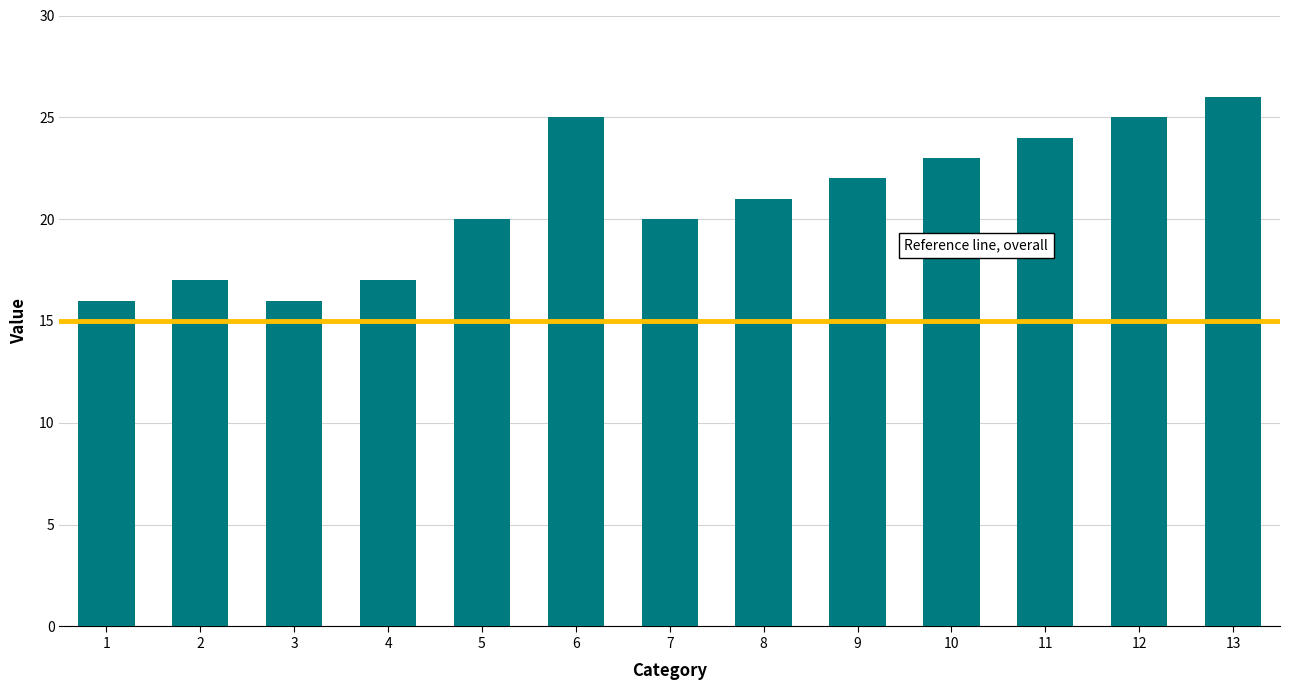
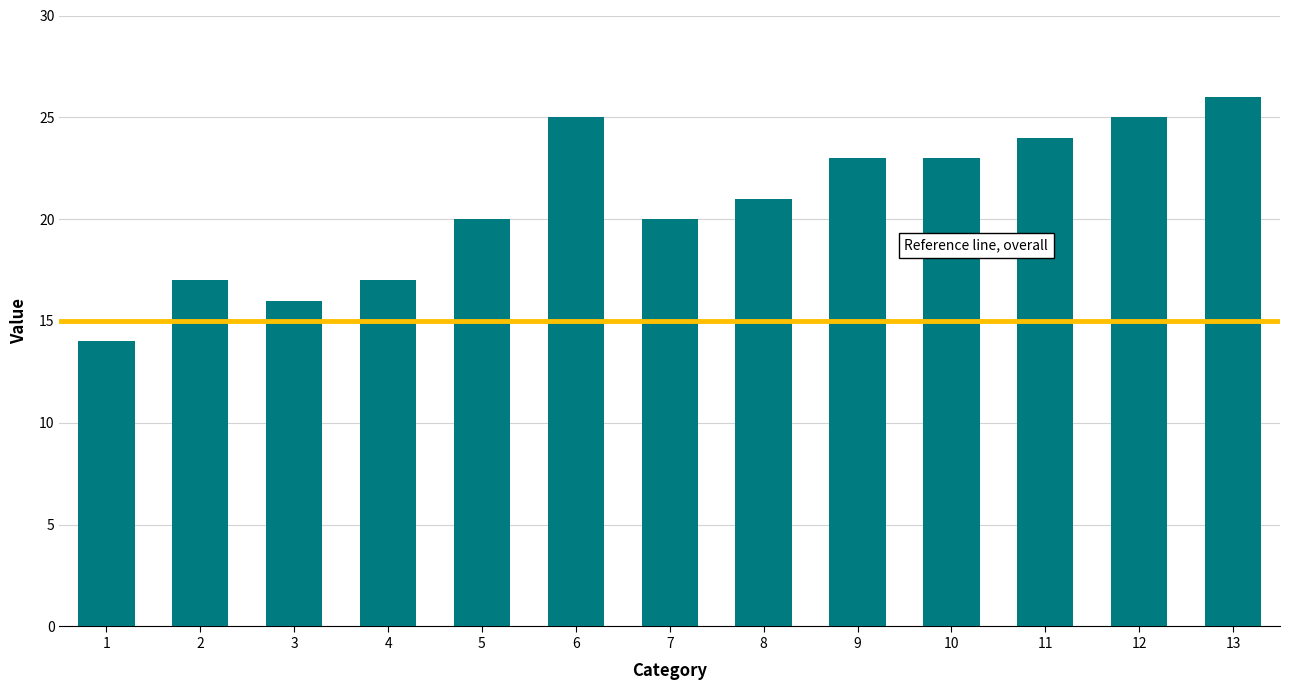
1: 16 -> 14
9: 22 -> 23
